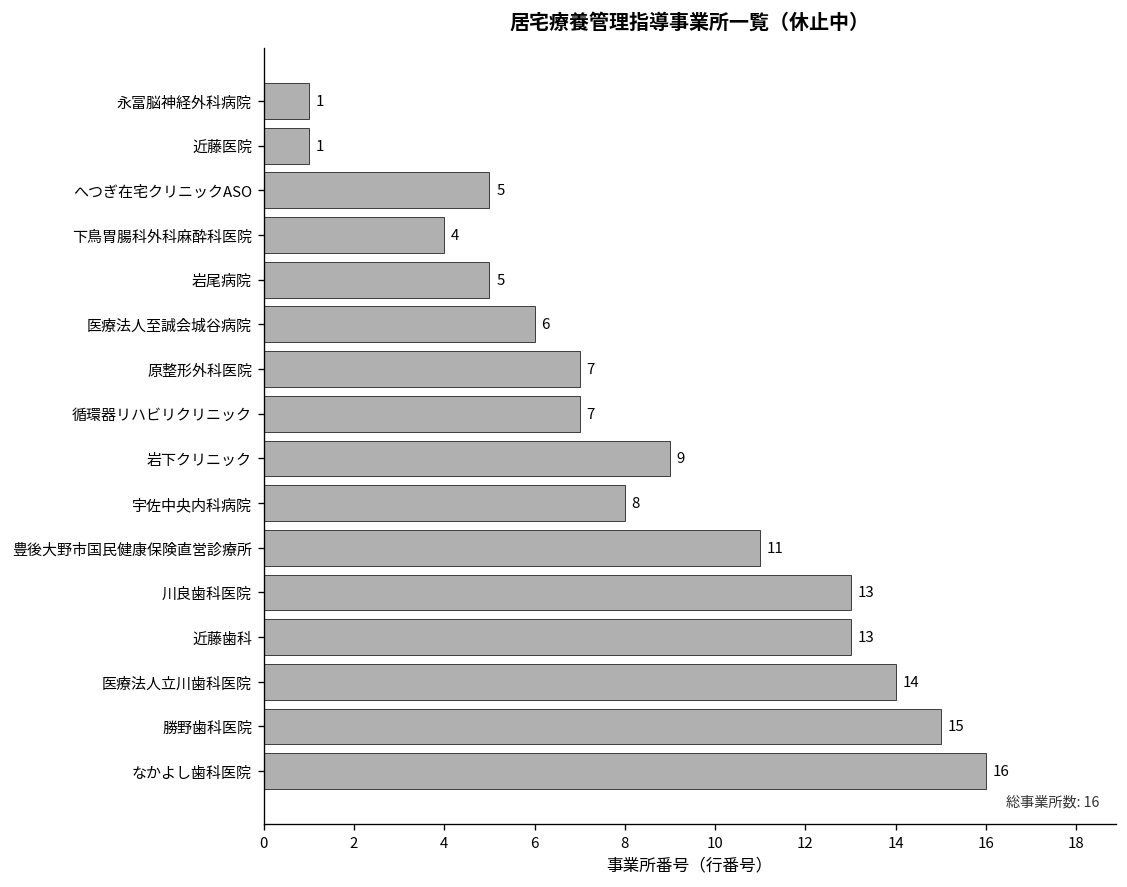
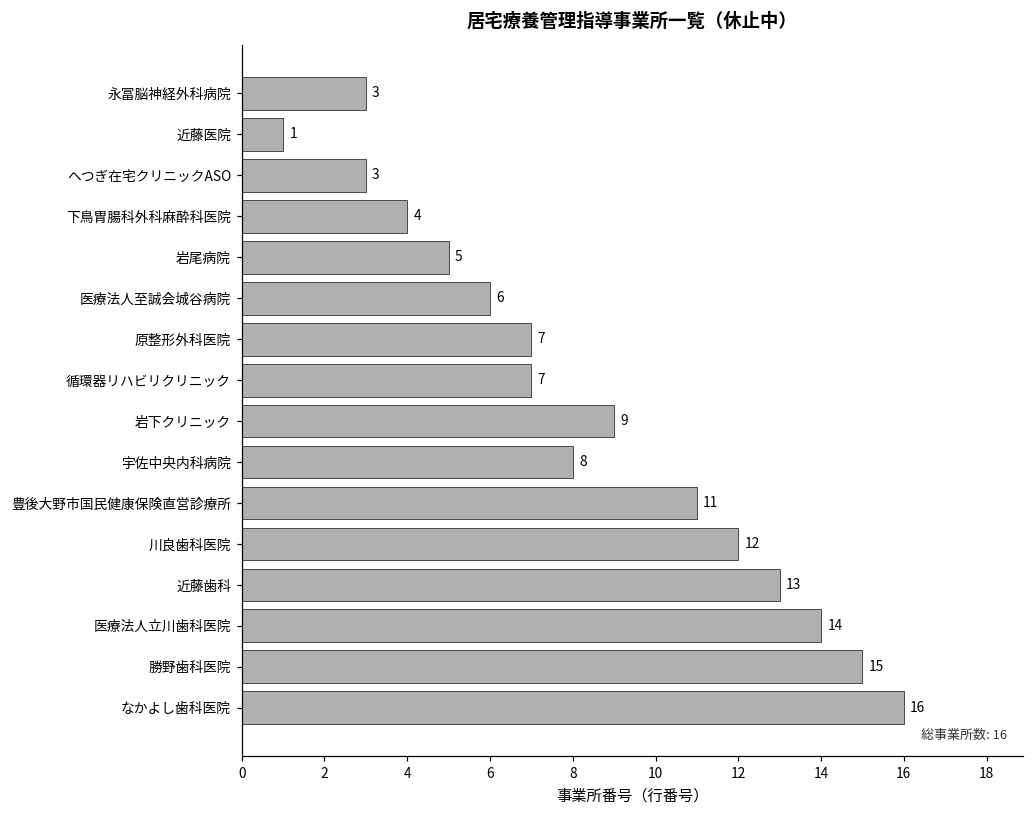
永冨脳神経外科病院: 1 -> 3
へつぎ在宅クリニックASO: 5 -> 3
川良歯科医院: 13 -> 12
